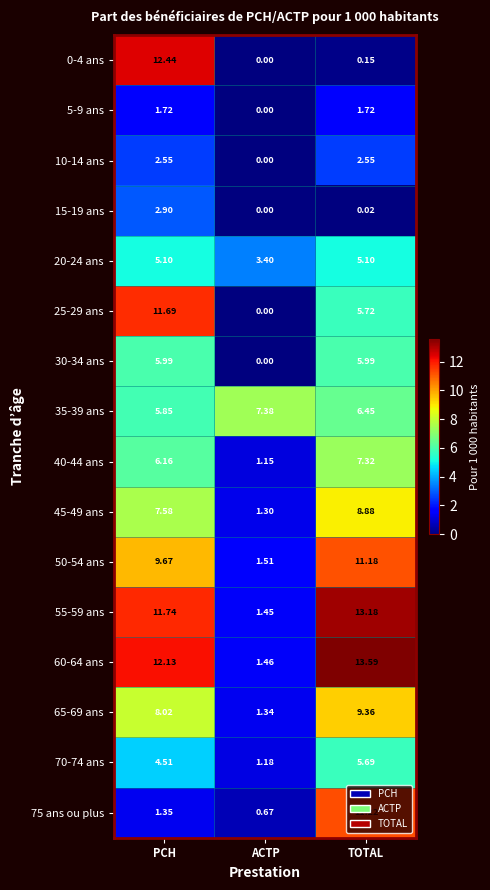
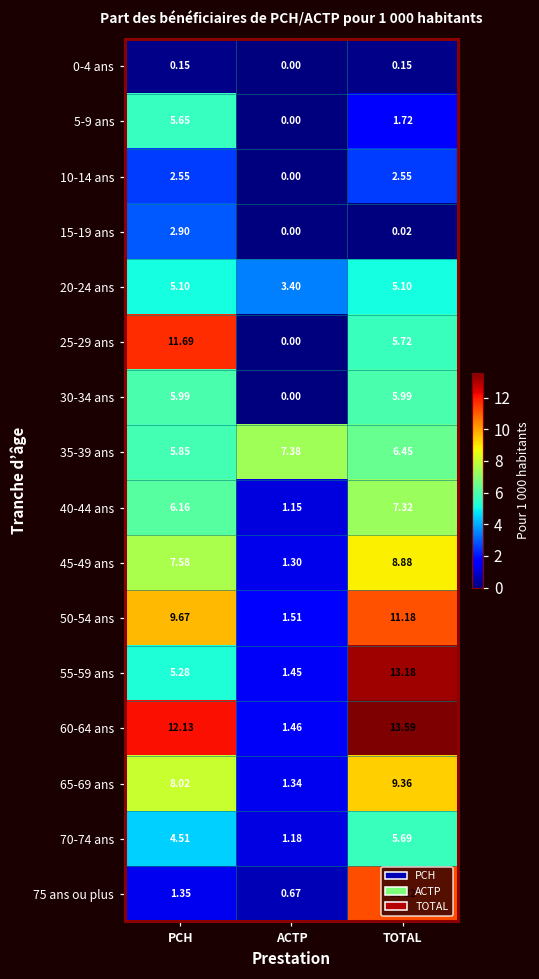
0-4 ans, PCH: 12.44 -> 0.15
5-9 ans, PCH: 1.72 -> 5.65
55-59 ans, PCH: 11.74 -> 5.28
